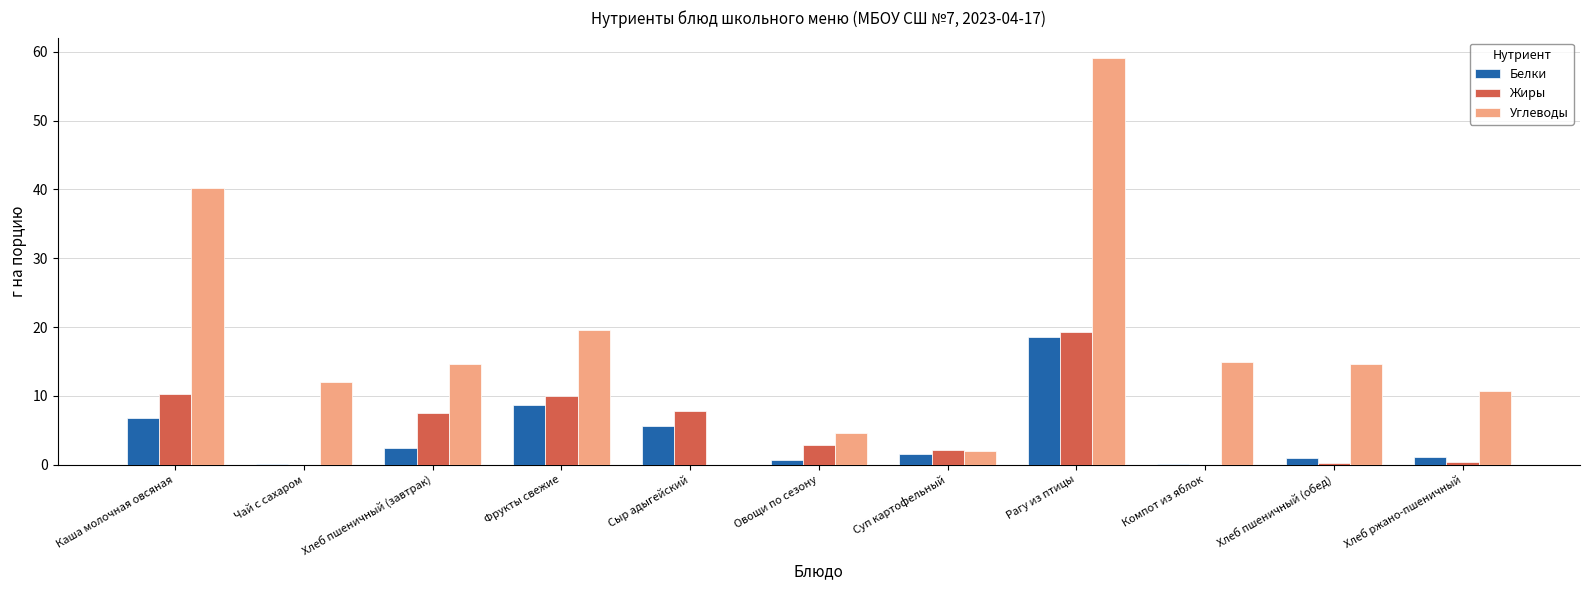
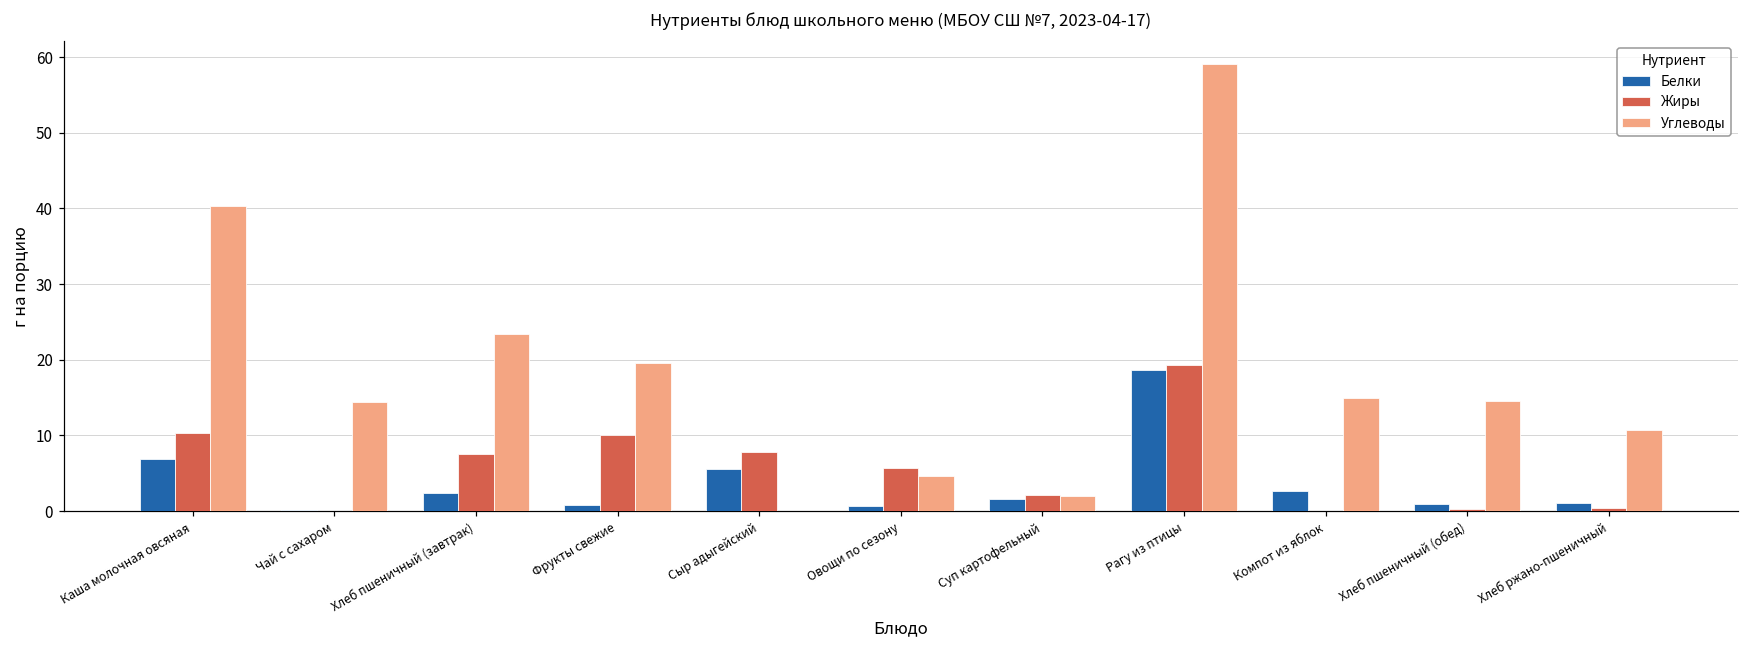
Углеводы, Чай с сахаром: 12 -> 14
Углеводы, Хлеб пшеничный (завтрак): 15 -> 23
Белки, Фрукты свежие: 9 -> 1
Жиры, Овощи по сезону: 3 -> 6
Белки, Компот из яблок: 0 -> 3
